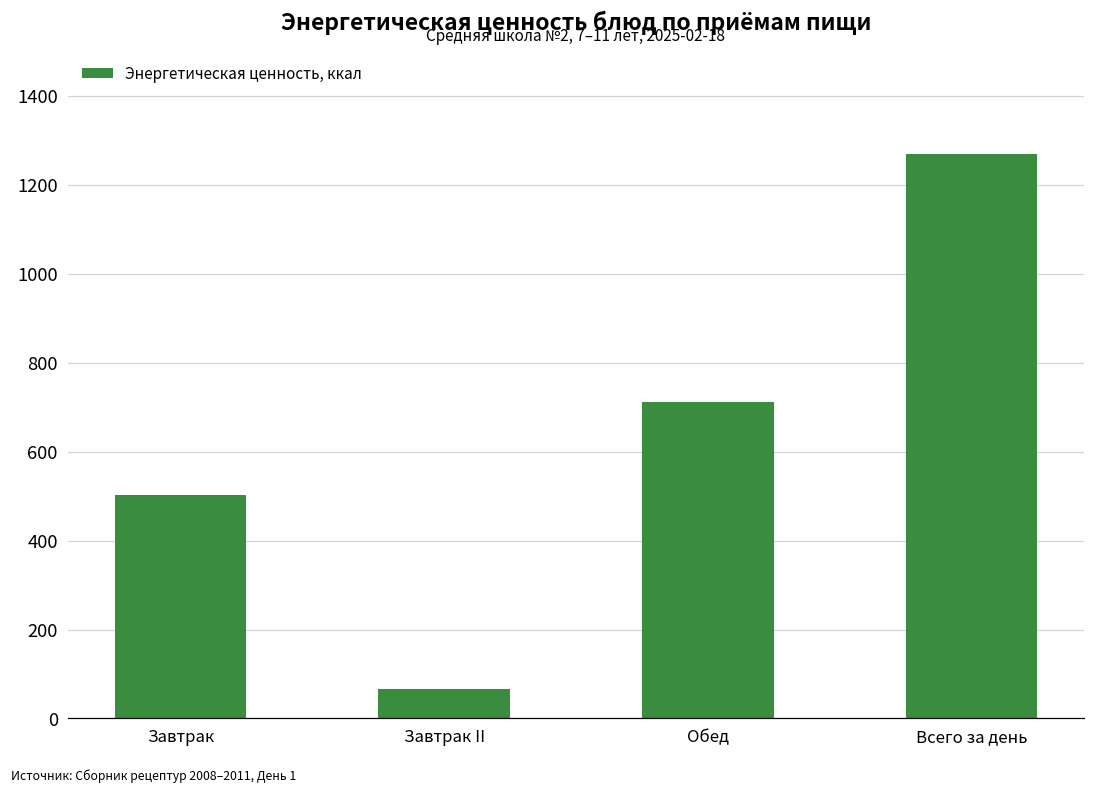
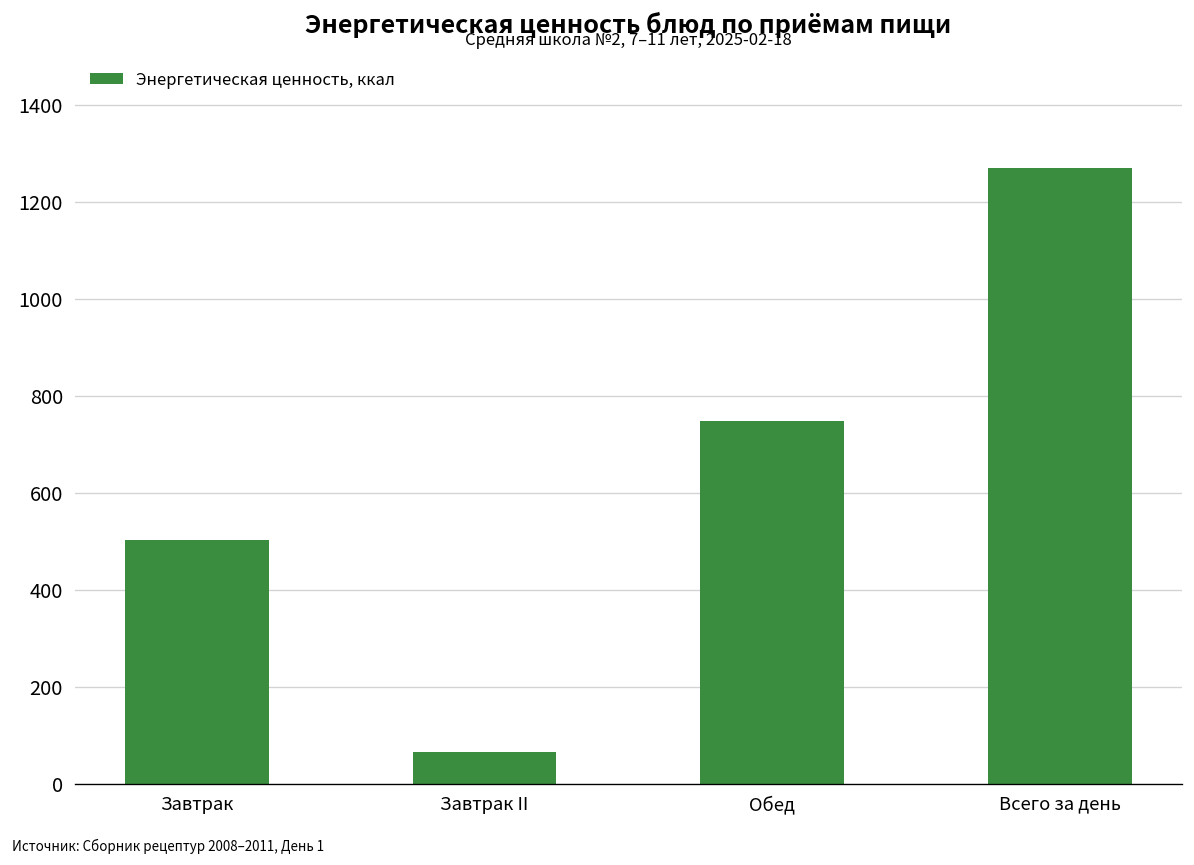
Обед: 710 -> 750
